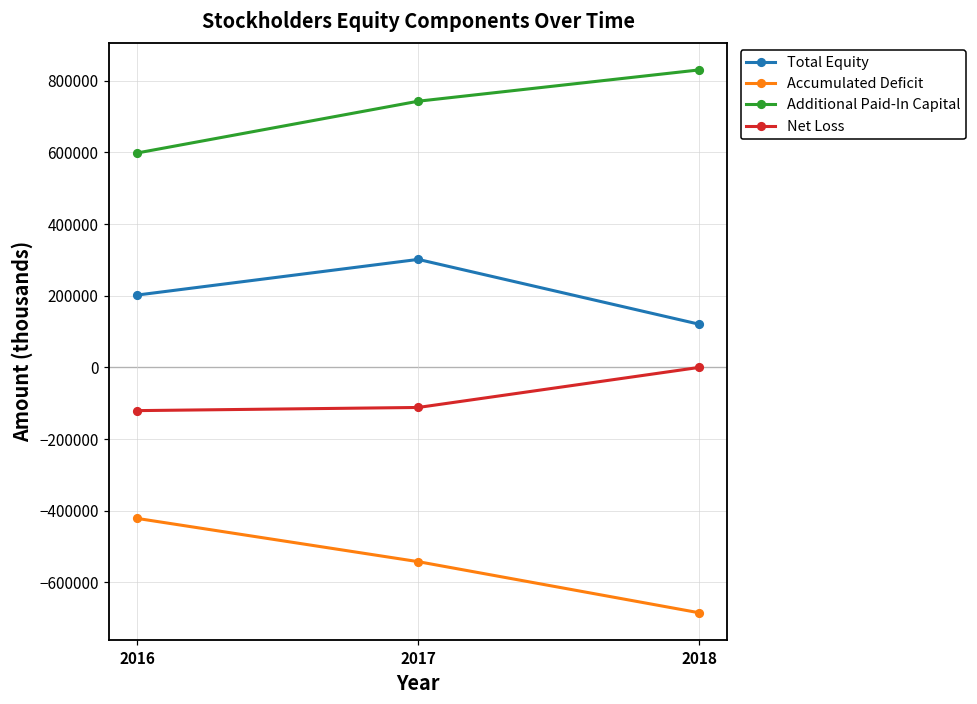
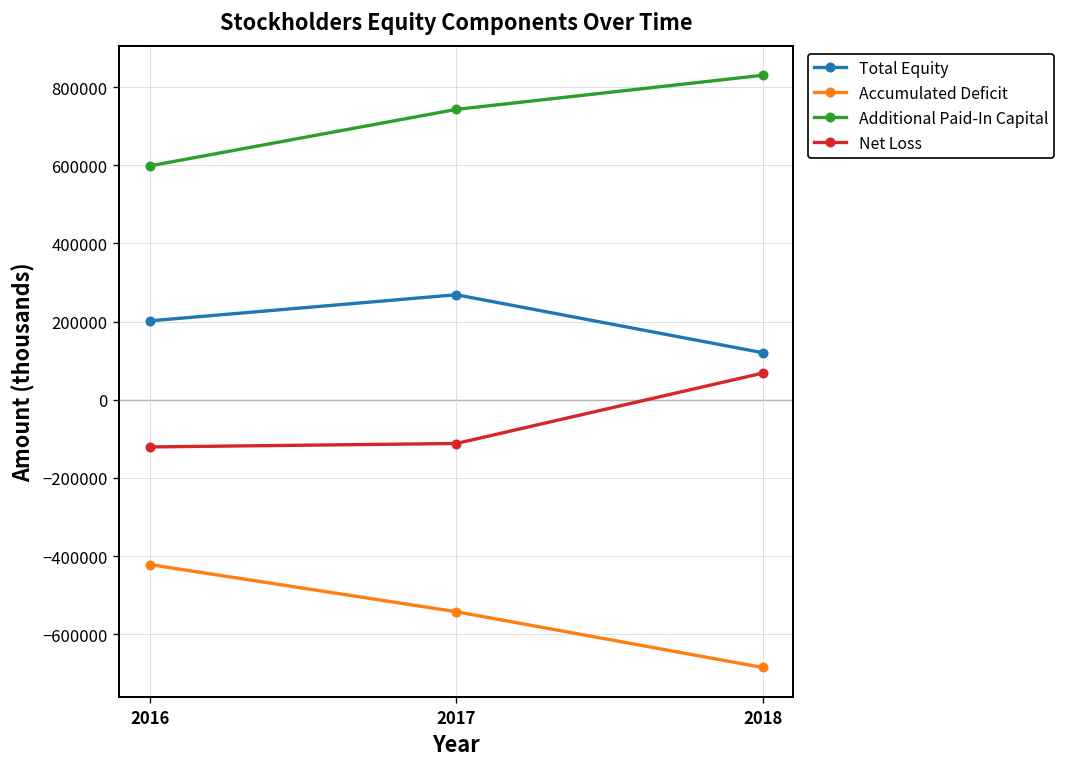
Total Equity, 2017: 300000 -> 270000
Net Loss, 2018: 0 -> 70000
